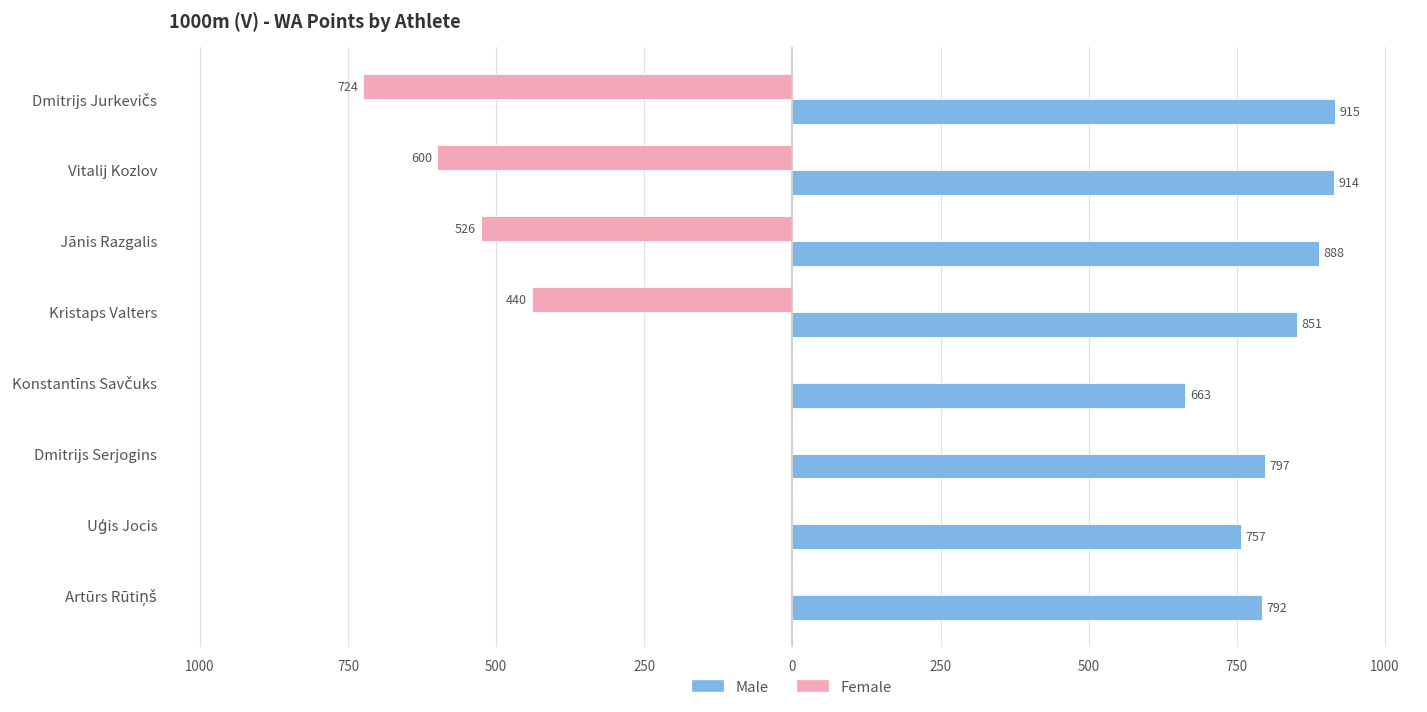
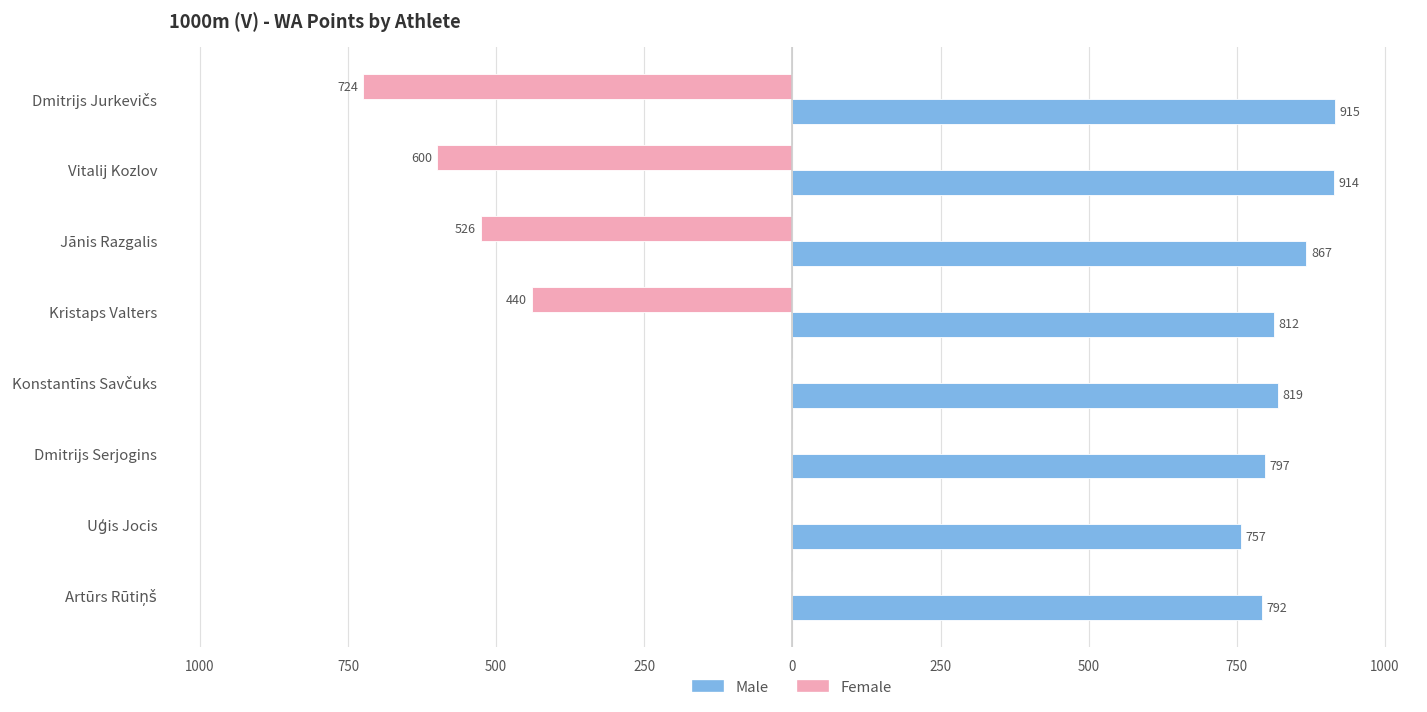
Male, Jānis Razgalis: 888 -> 867
Male, Kristaps Valters: 851 -> 812
Male, Konstantīns Savčuks: 663 -> 819
